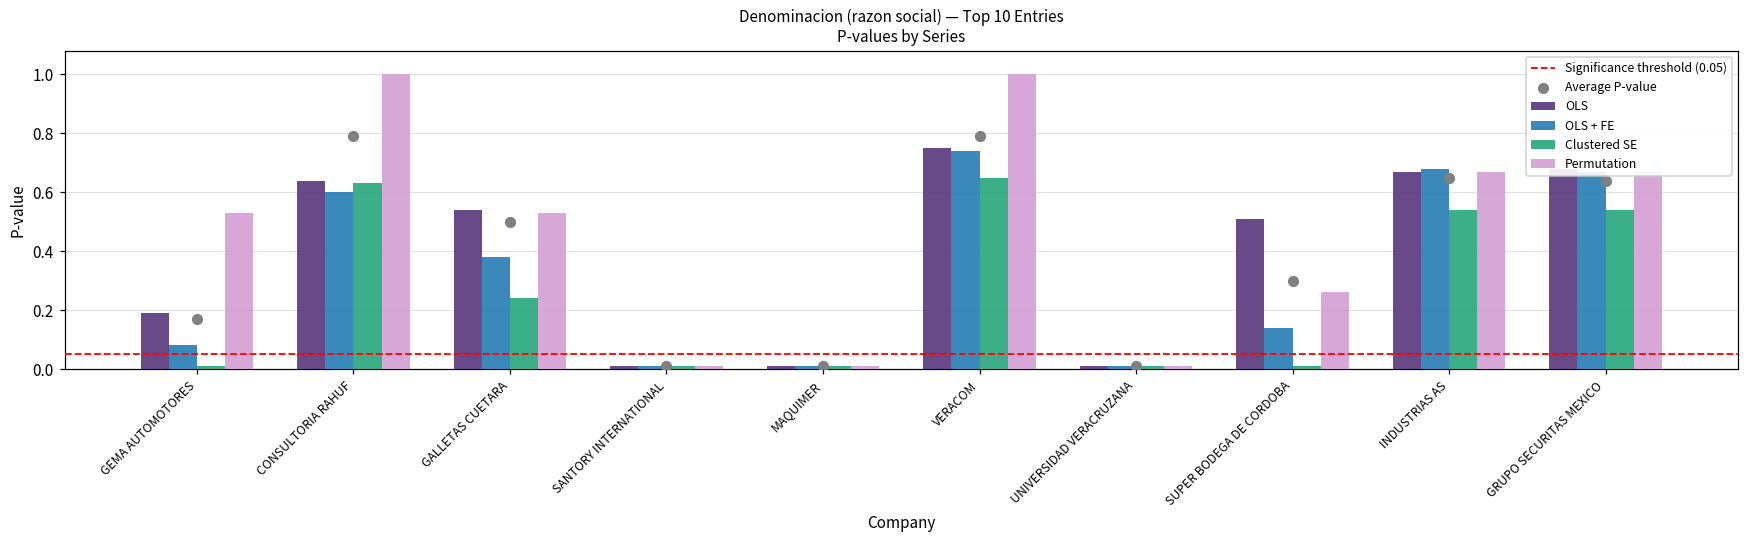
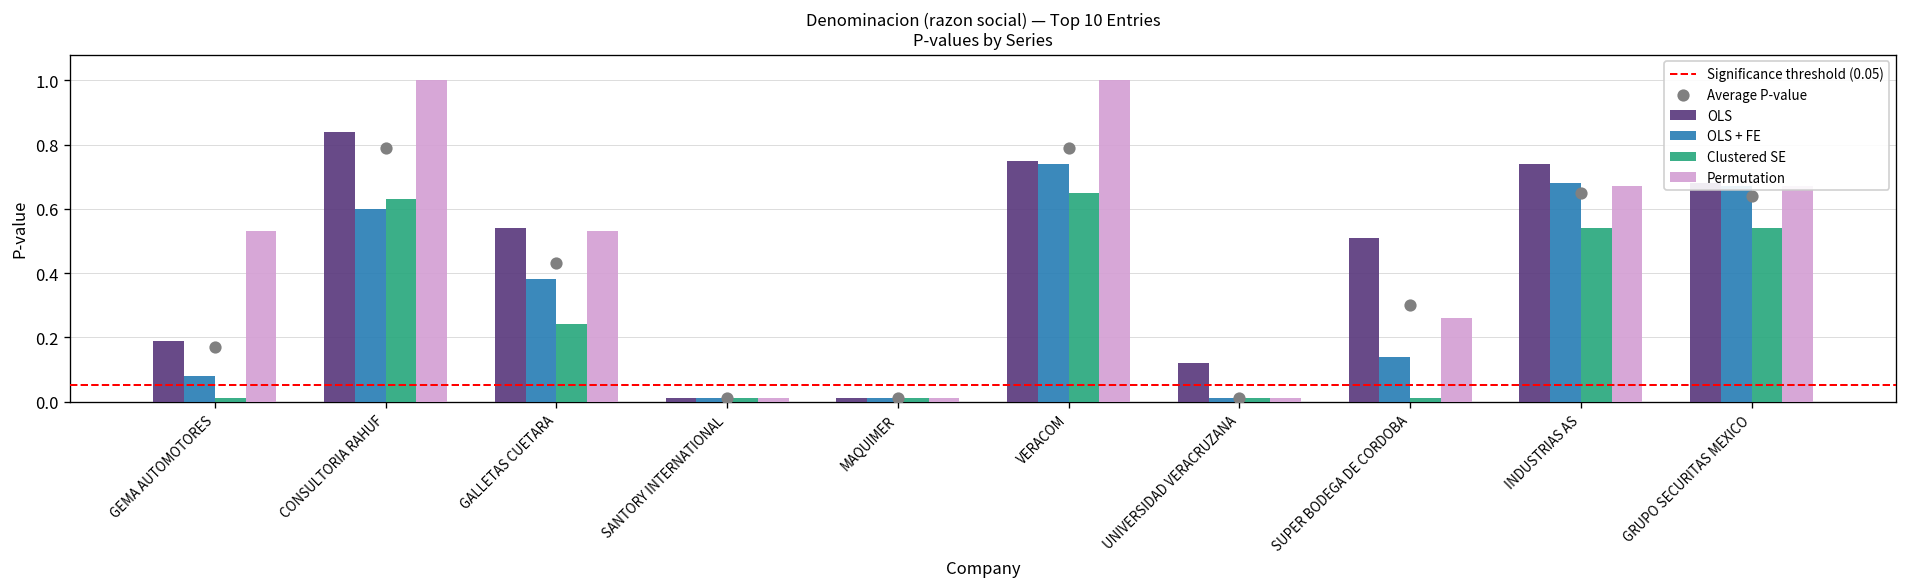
OLS, CONSULTORIA RAHUF: 0.64 -> 0.84
Average P-value, GALLETAS CUETARA: 0.50 -> 0.43
OLS, UNIVERSIDAD VERACRUZANA: 0.01 -> 0.12
OLS, INDUSTRIAS AS: 0.67 -> 0.74
